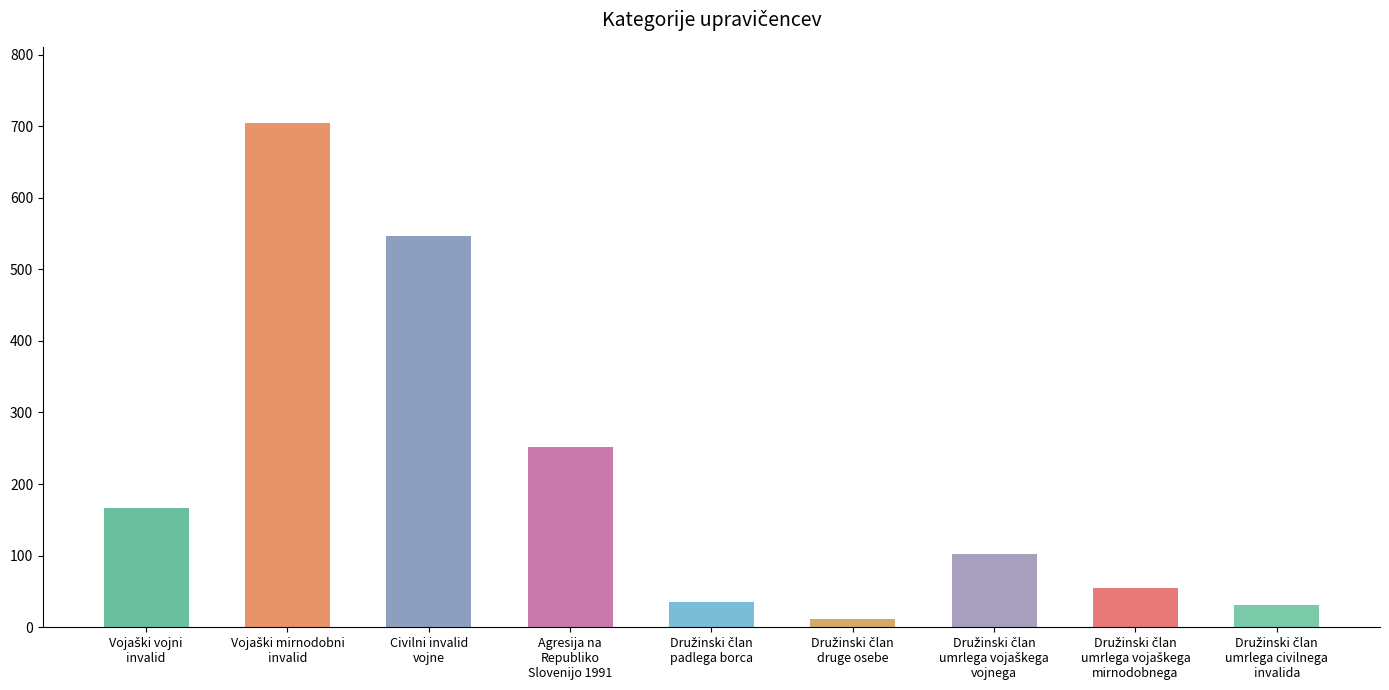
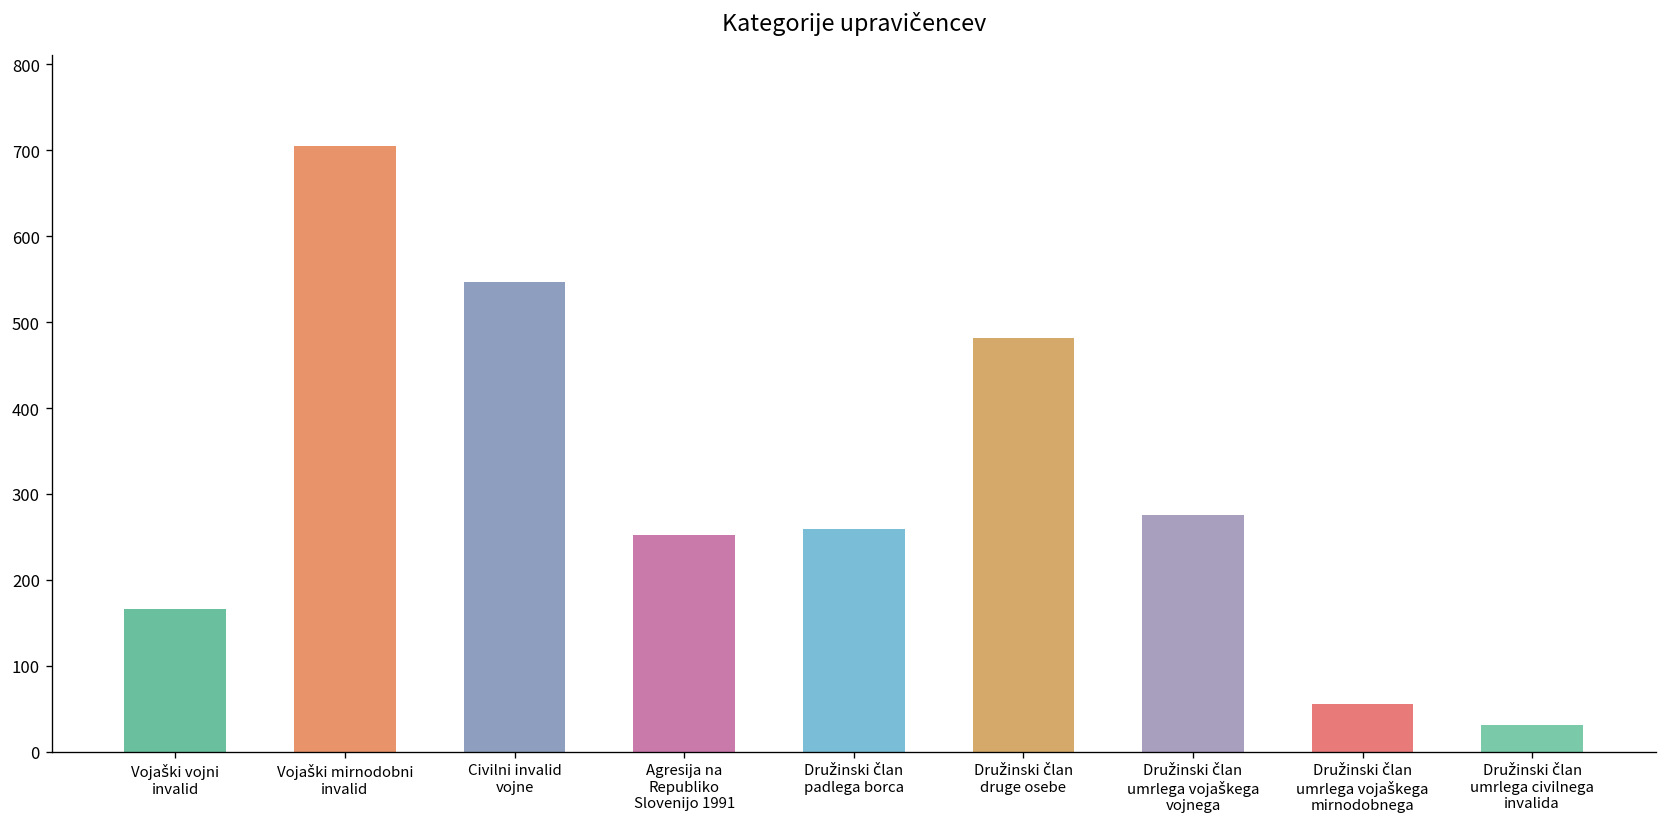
Družinski član padlega borca: 40 -> 260
Družinski član druge osebe: 10 -> 480
Družinski član umrlega vojaškega vojnega: 100 -> 280
